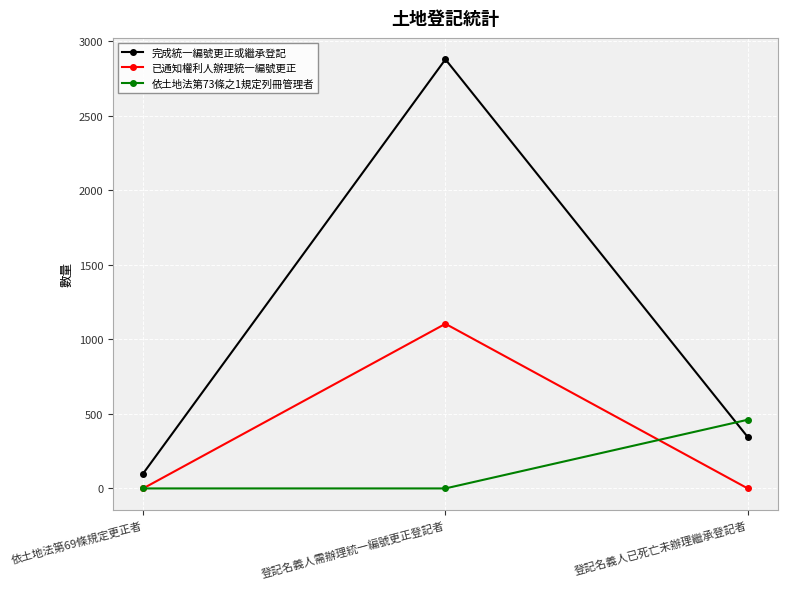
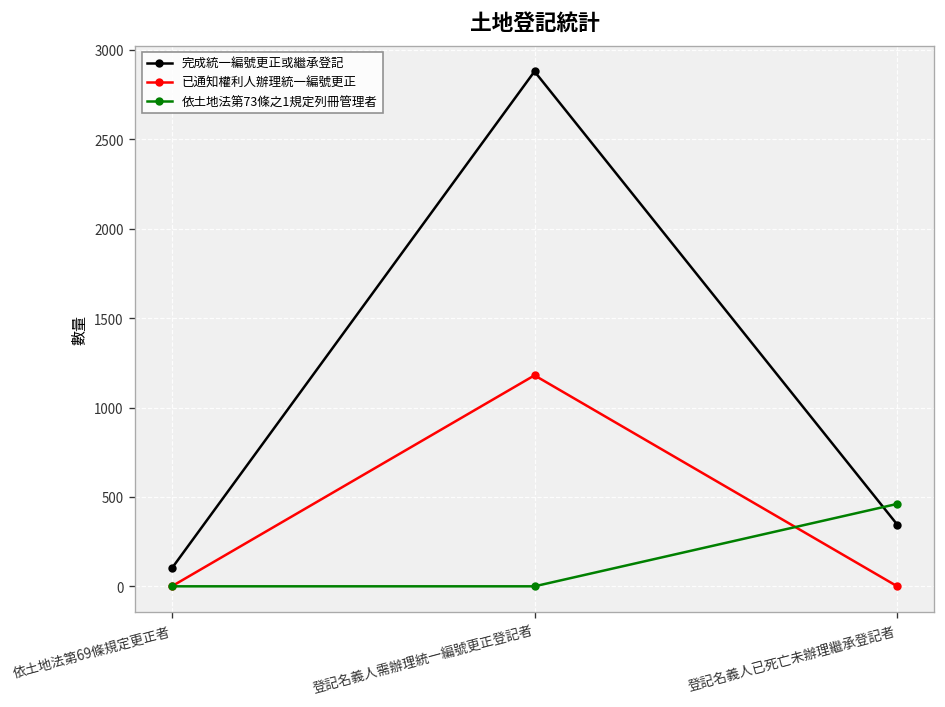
已通知權利人辦理統一編號更正, 登記名義人需辦理統一編號更正登記者: 1110 -> 1180
